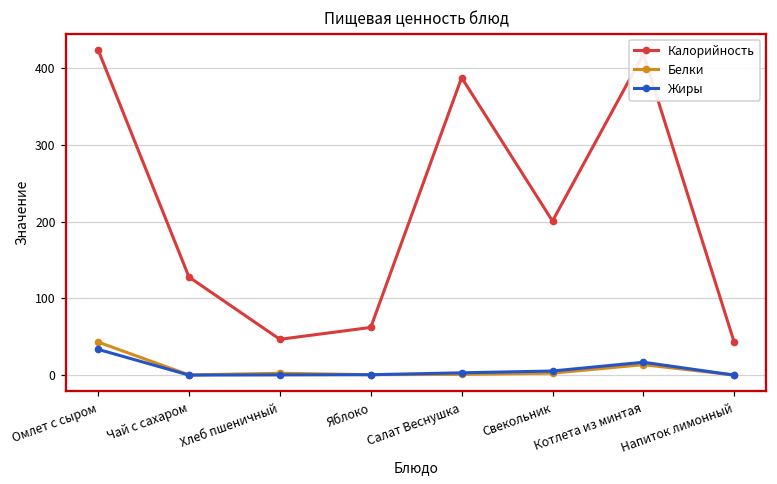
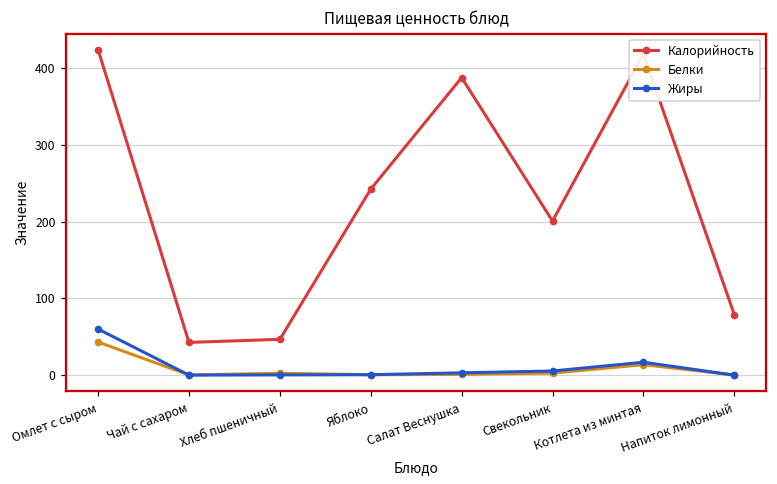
Жиры, Омлет с сыром: 30 -> 60
Калорийность, Чай с сахаром: 130 -> 40
Калорийность, Яблоко: 60 -> 240
Калорийность, Напиток лимонный: 40 -> 80
